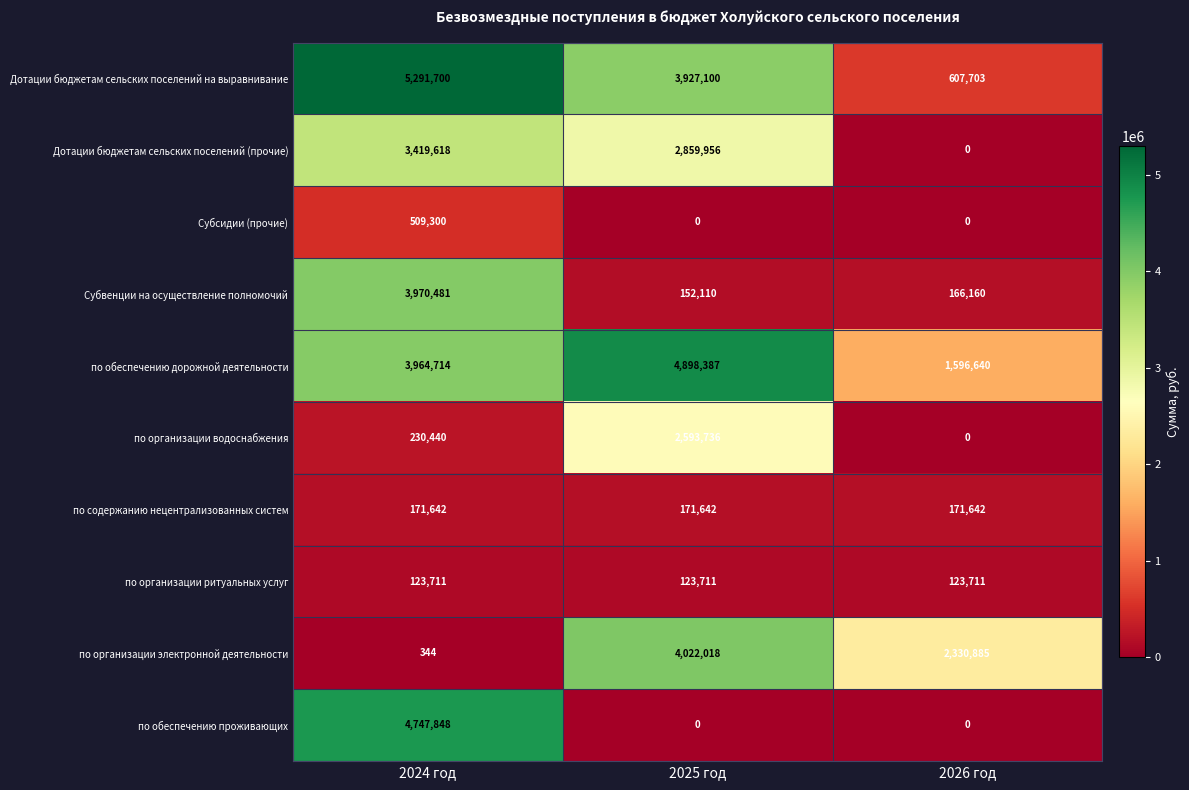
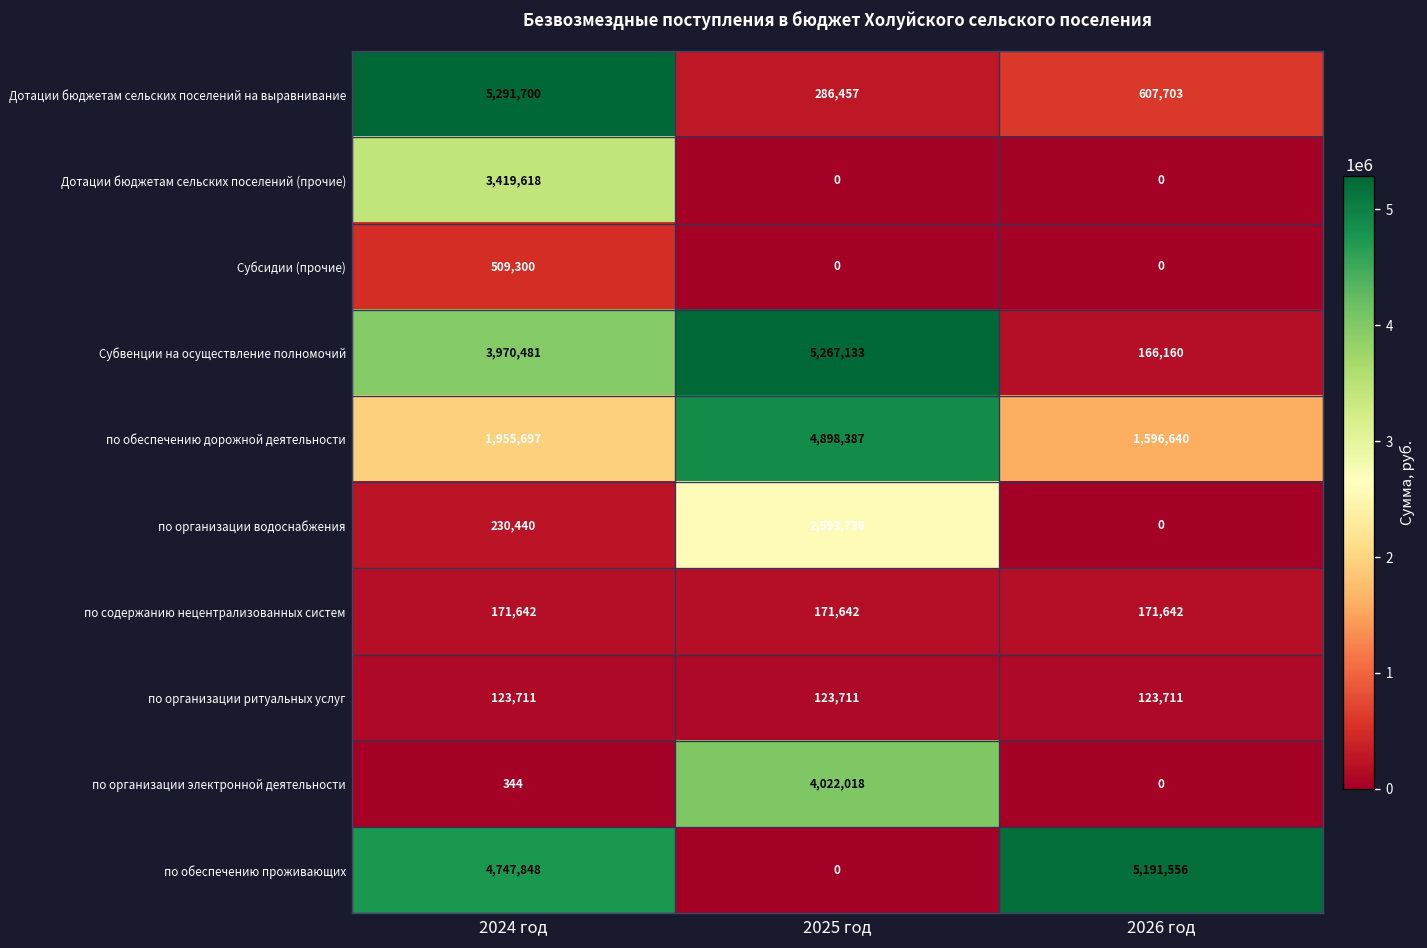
Дотации бюджетам сельских поселений на выравнивание, 2025 год: 3,927,100 -> 286,457
Дотации бюджетам сельских поселений (прочие), 2025 год: 2,859,956 -> 0
Субвенции на осуществление полномочий, 2025 год: 152,110 -> 5,267,133
по обеспечению дорожной деятельности, 2024 год: 3,964,714 -> 1,955,697
по организации электронной деятельности, 2026 год: 2,330,885 -> 0
по обеспечению проживающих, 2026 год: 0 -> 5,191,556
